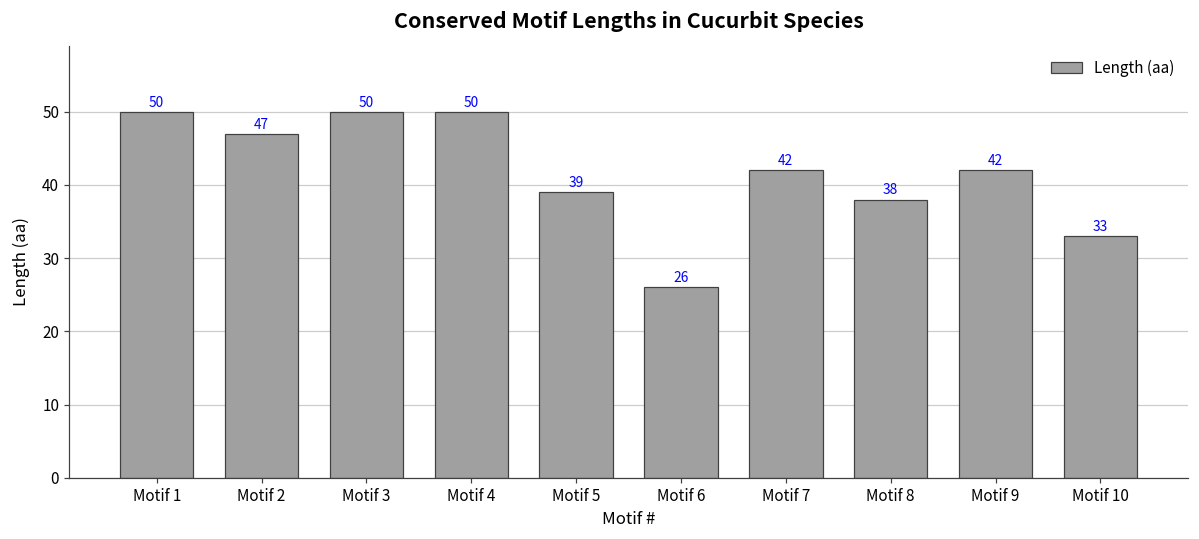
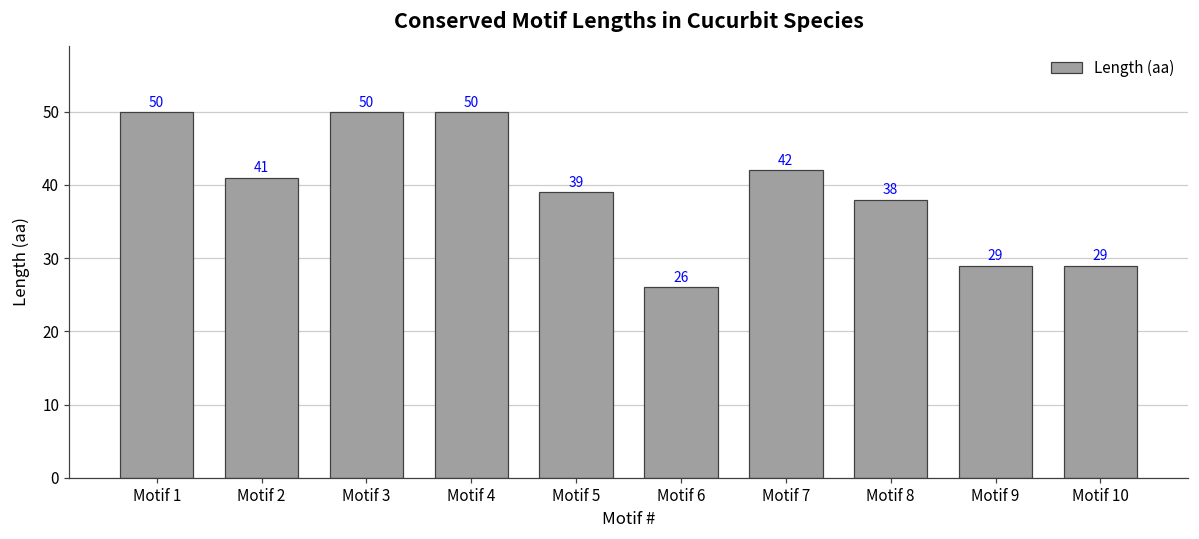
Motif 2: 47 -> 41
Motif 9: 42 -> 29
Motif 10: 33 -> 29
